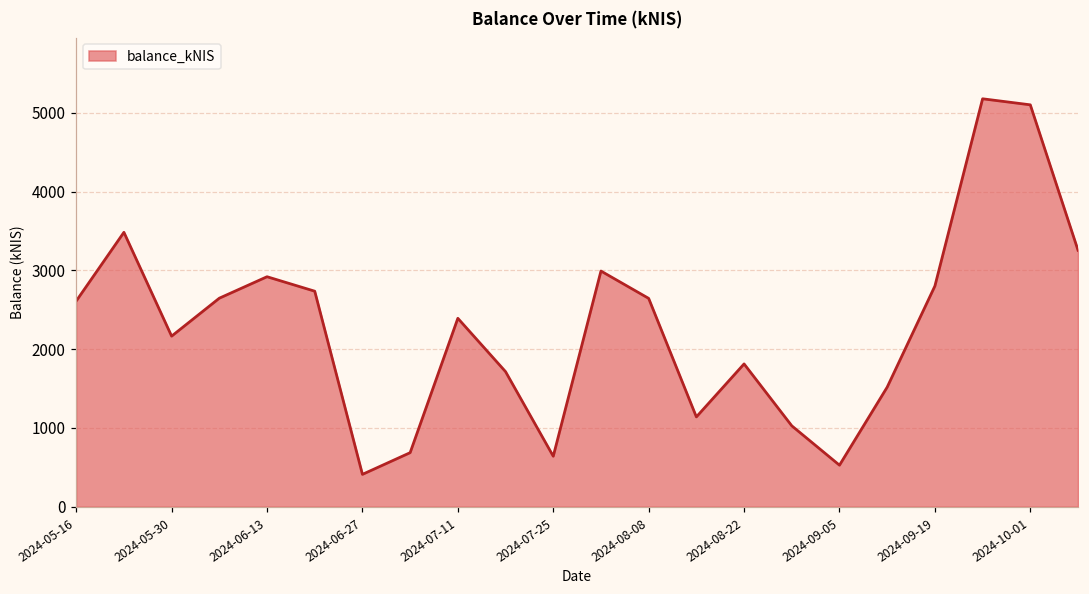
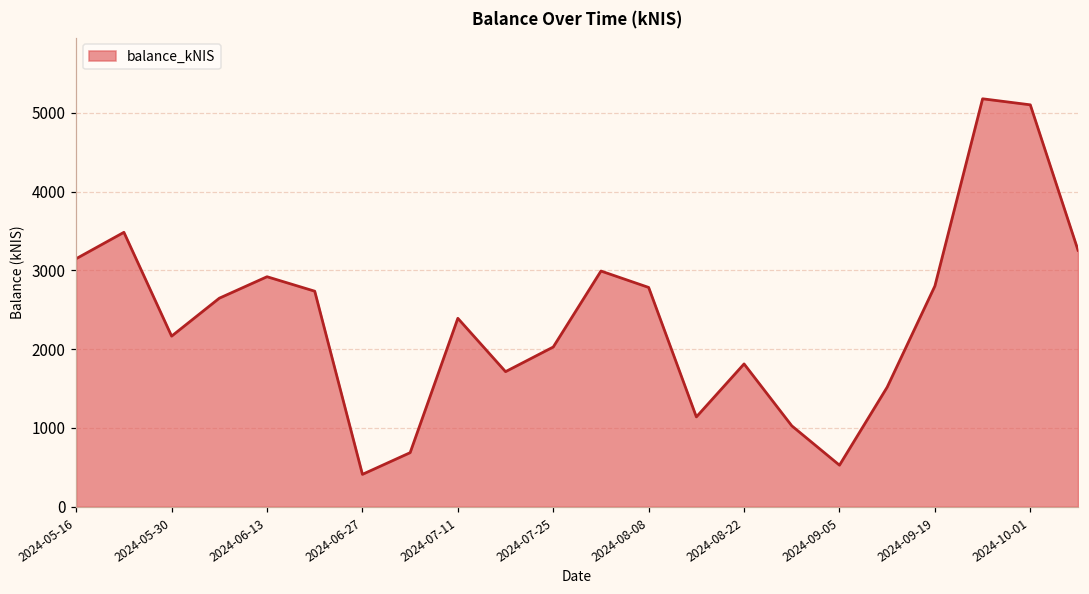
2024-05-16: 2600 -> 3100
2024-07-25: 600 -> 2000
2024-08-08: 2600 -> 2800
